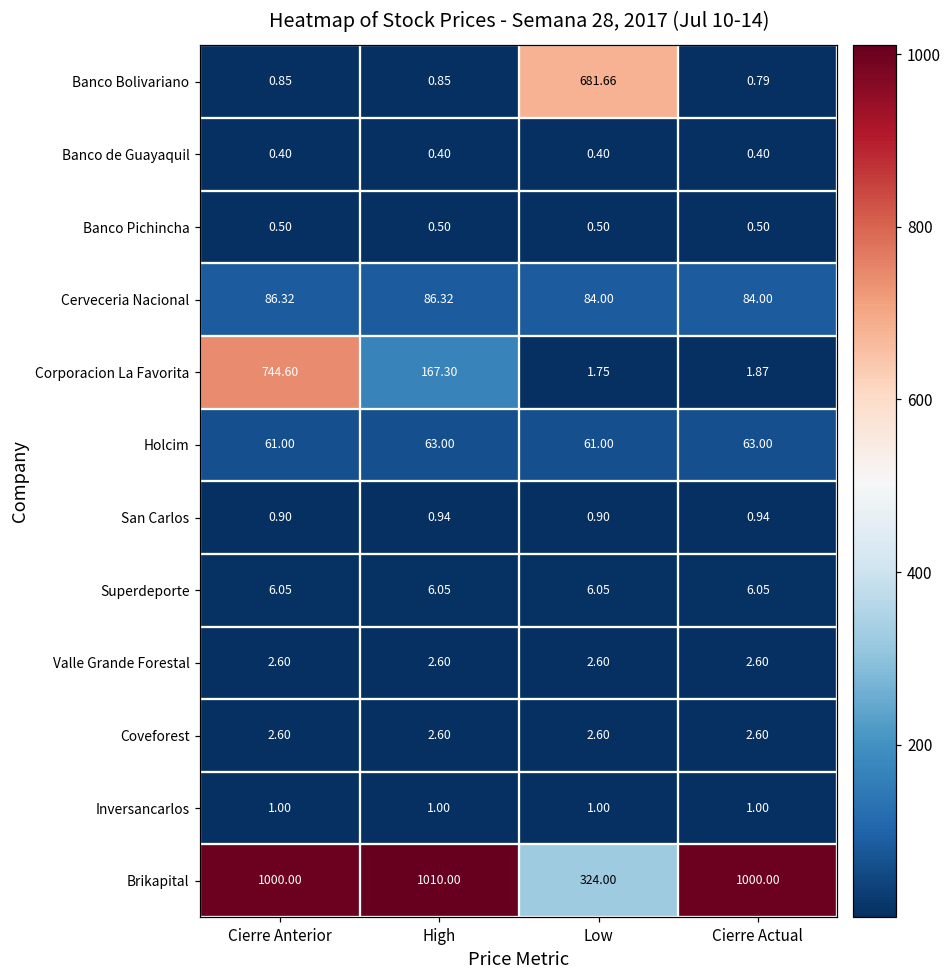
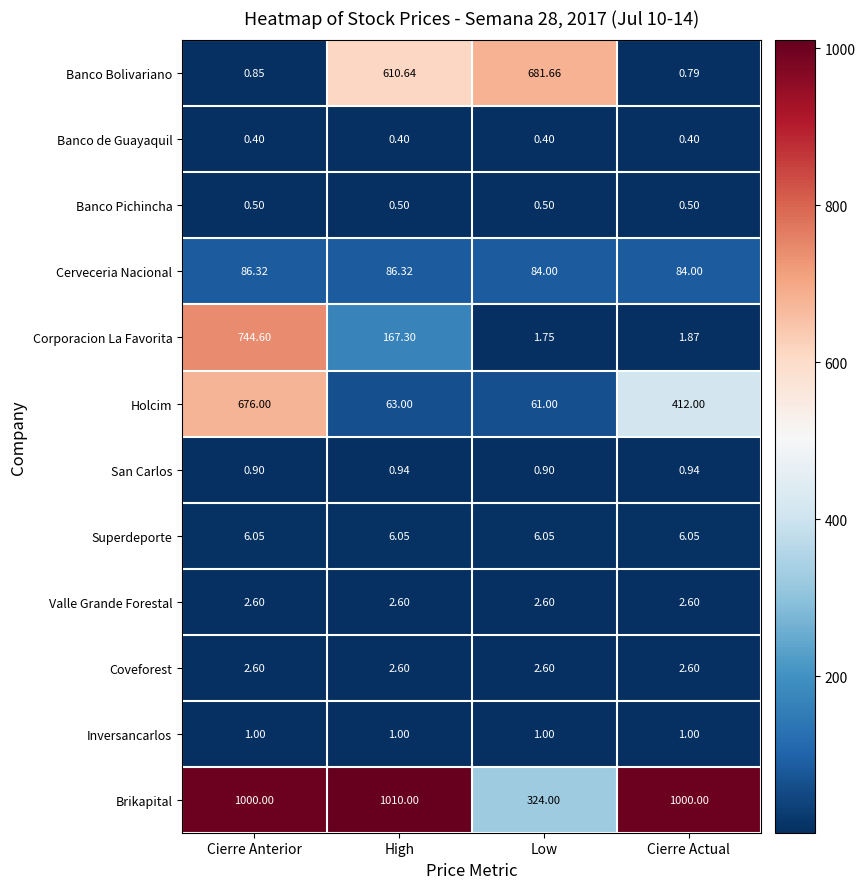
Banco Bolivariano, High: 0.85 -> 610.64
Holcim, Cierre Anterior: 61.00 -> 676.00
Holcim, Cierre Actual: 63.00 -> 412.00
